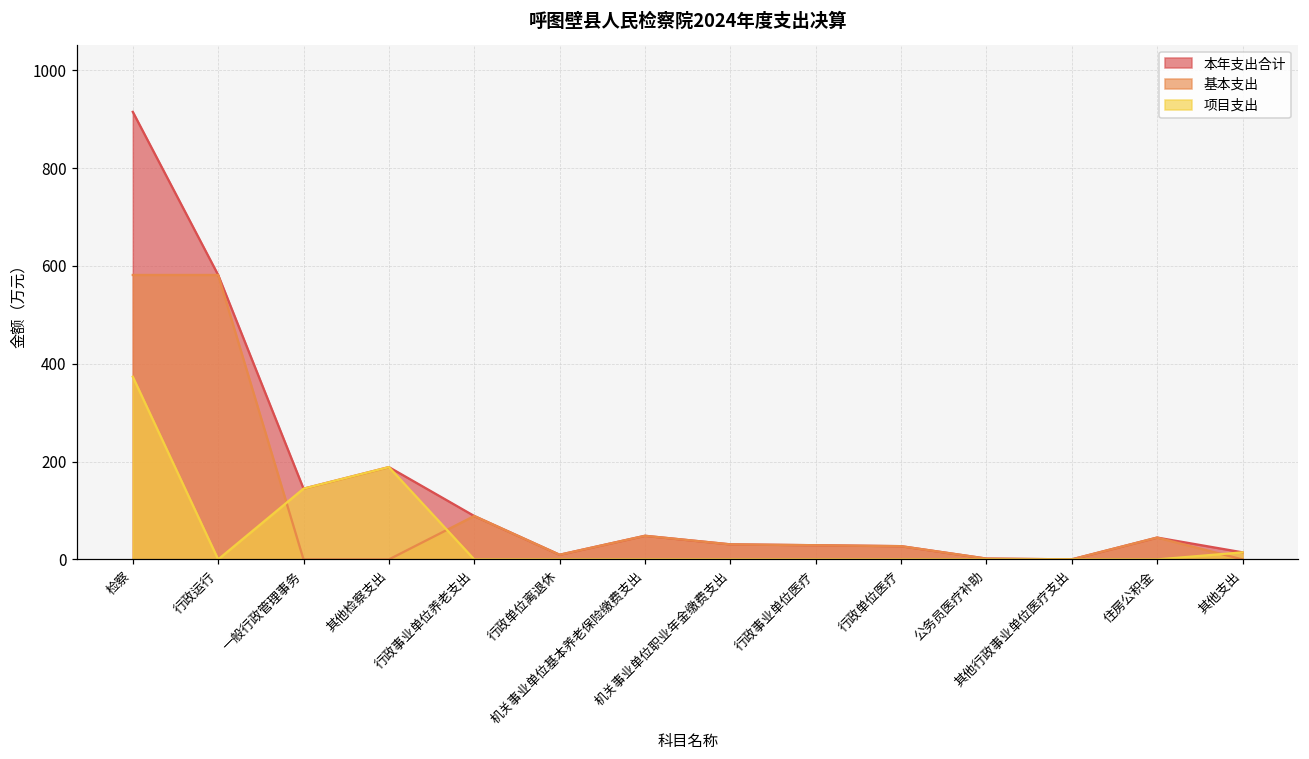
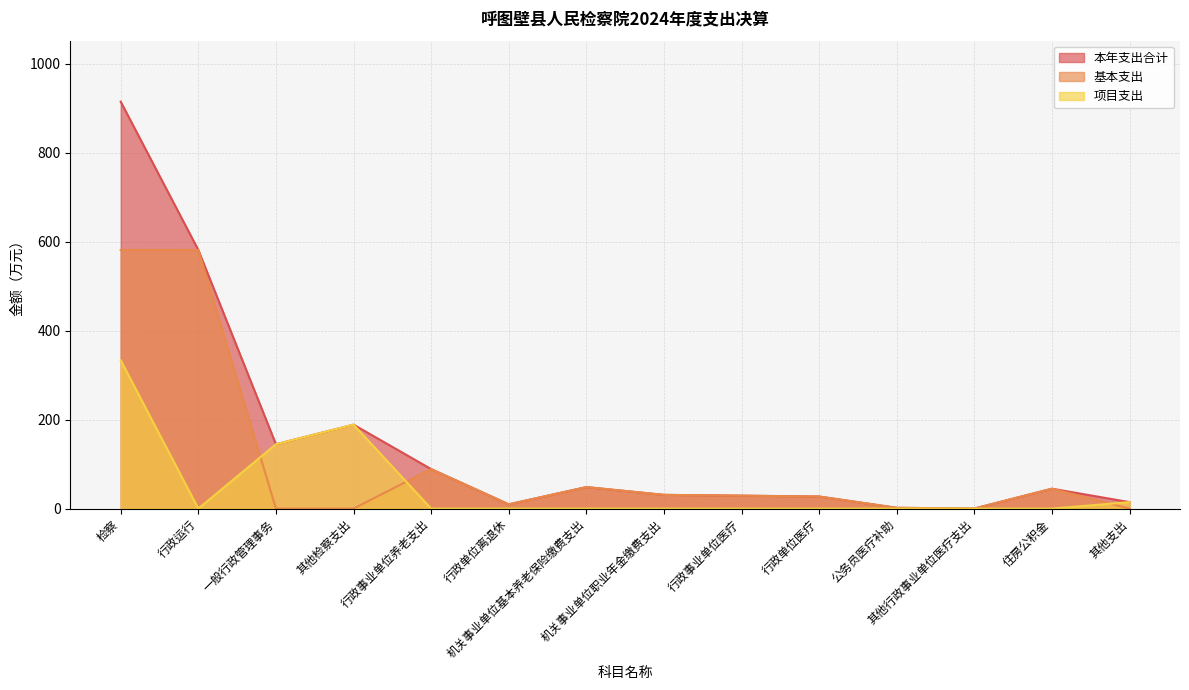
项目支出, 检察: 370 -> 330
